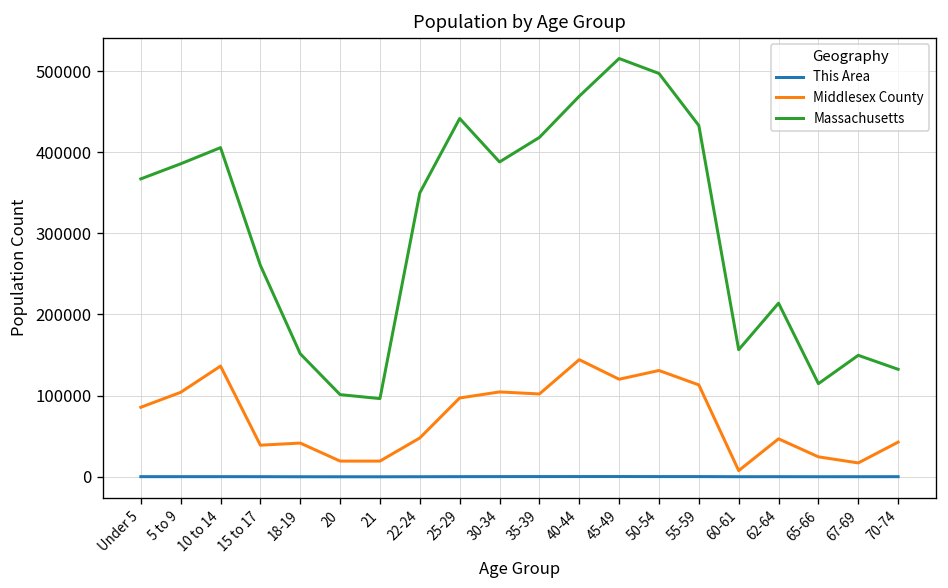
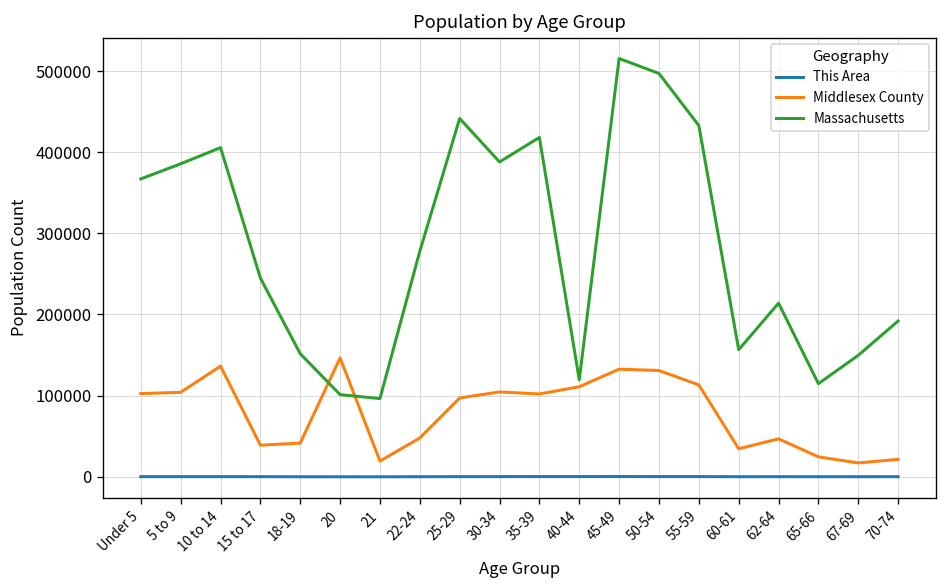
Middlesex County, Under 5: 90000 -> 100000
Massachusetts, 15 to 17: 260000 -> 240000
Middlesex County, 20: 20000 -> 150000
Massachusetts, 22-24: 350000 -> 280000
Middlesex County, 40-44: 140000 -> 110000
Massachusetts, 40-44: 470000 -> 120000
Middlesex County, 45-49: 120000 -> 130000
Middlesex County, 60-61: 10000 -> 30000
Middlesex County, 70-74: 40000 -> 20000
Massachusetts, 70-74: 130000 -> 190000
